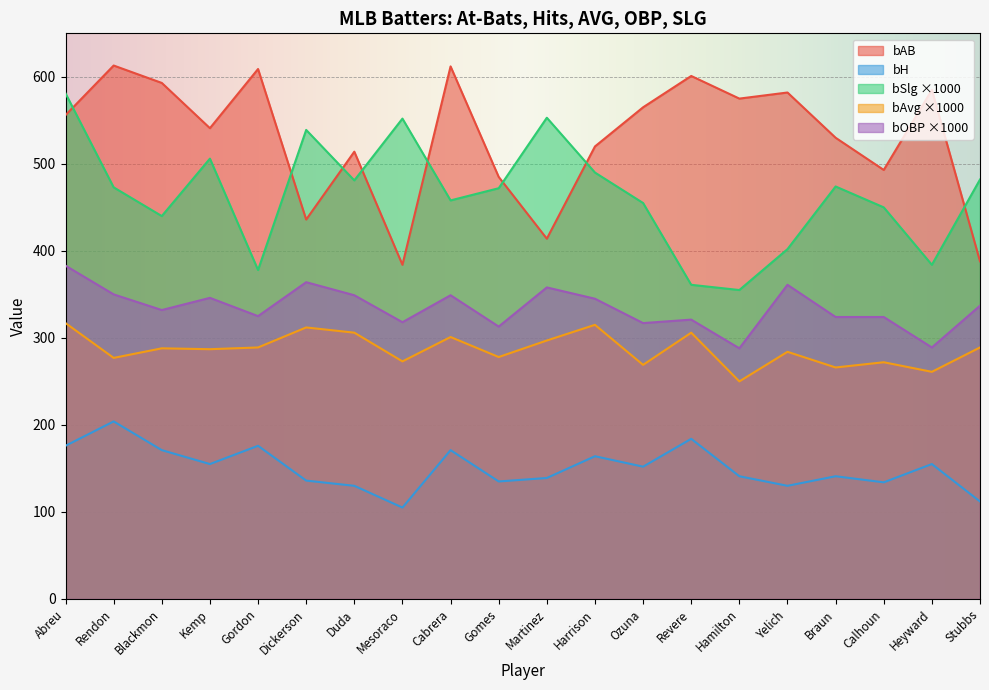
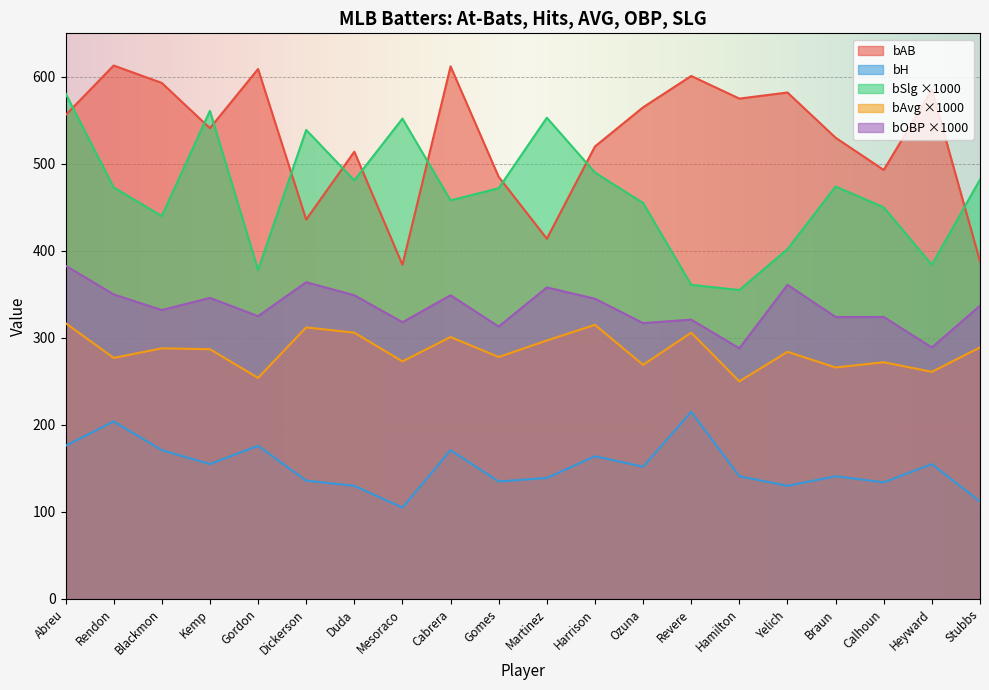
bSlg ×1000, Kemp: 510 -> 560
bAvg ×1000, Gordon: 290 -> 250
bH, Revere: 180 -> 220
